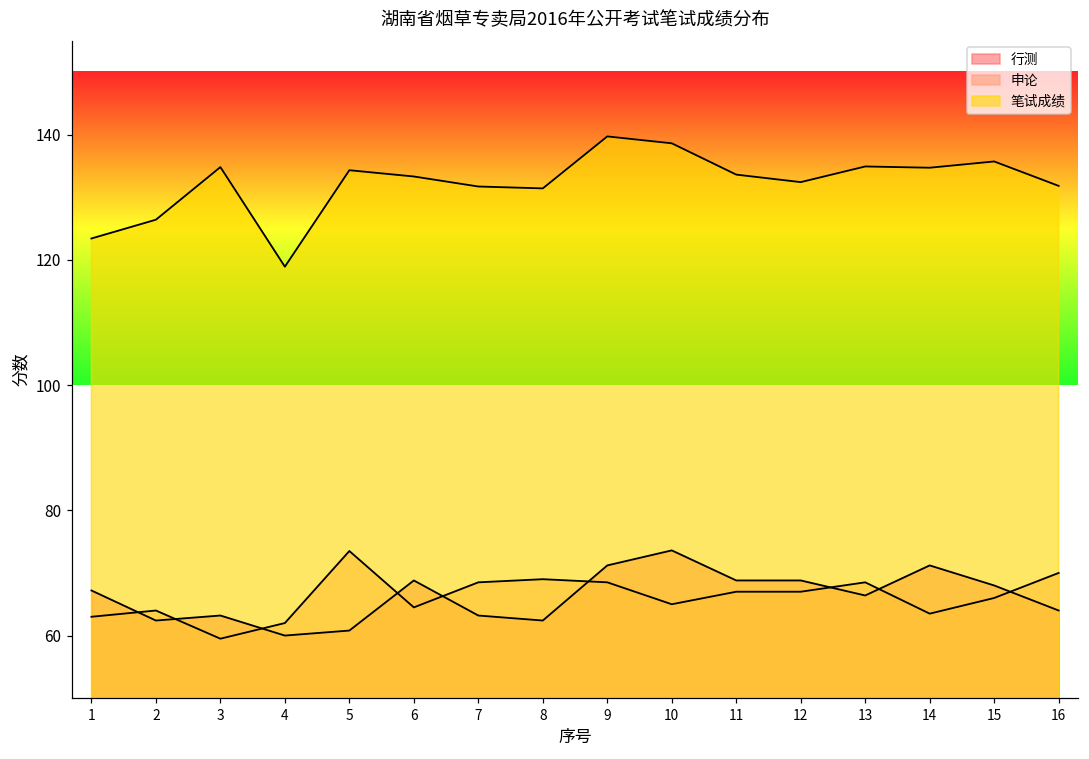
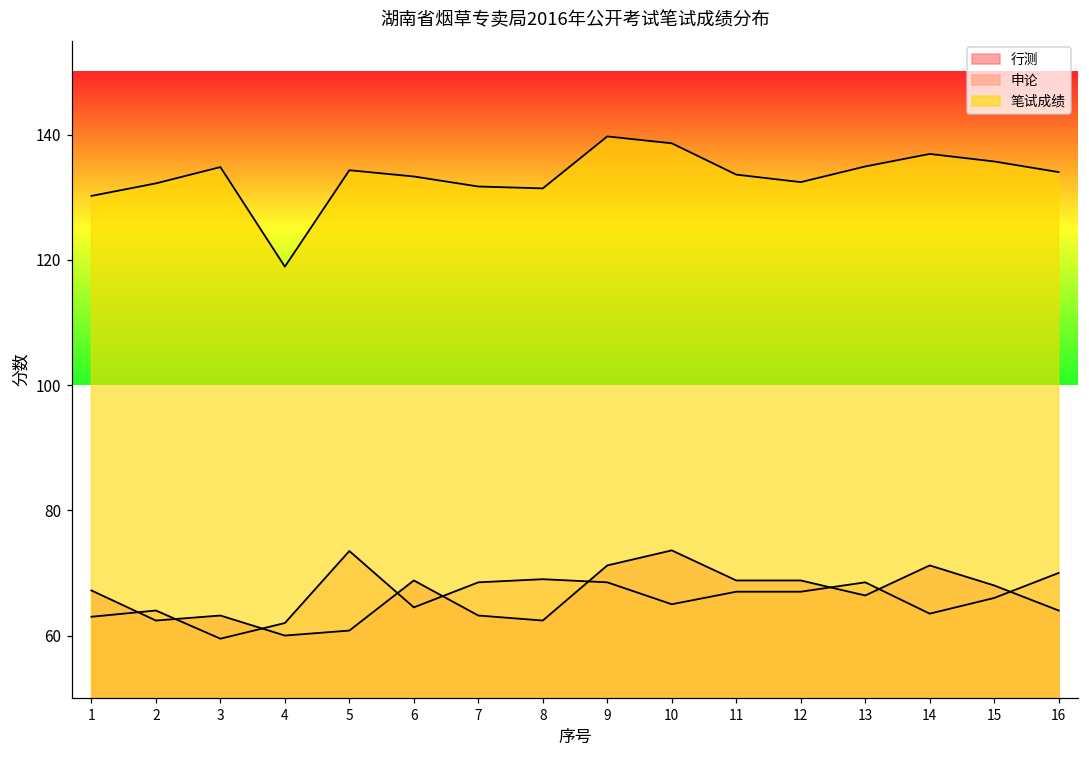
笔试成绩, 1: 123 -> 130
笔试成绩, 2: 126 -> 132
笔试成绩, 14: 135 -> 137
笔试成绩, 16: 132 -> 134
